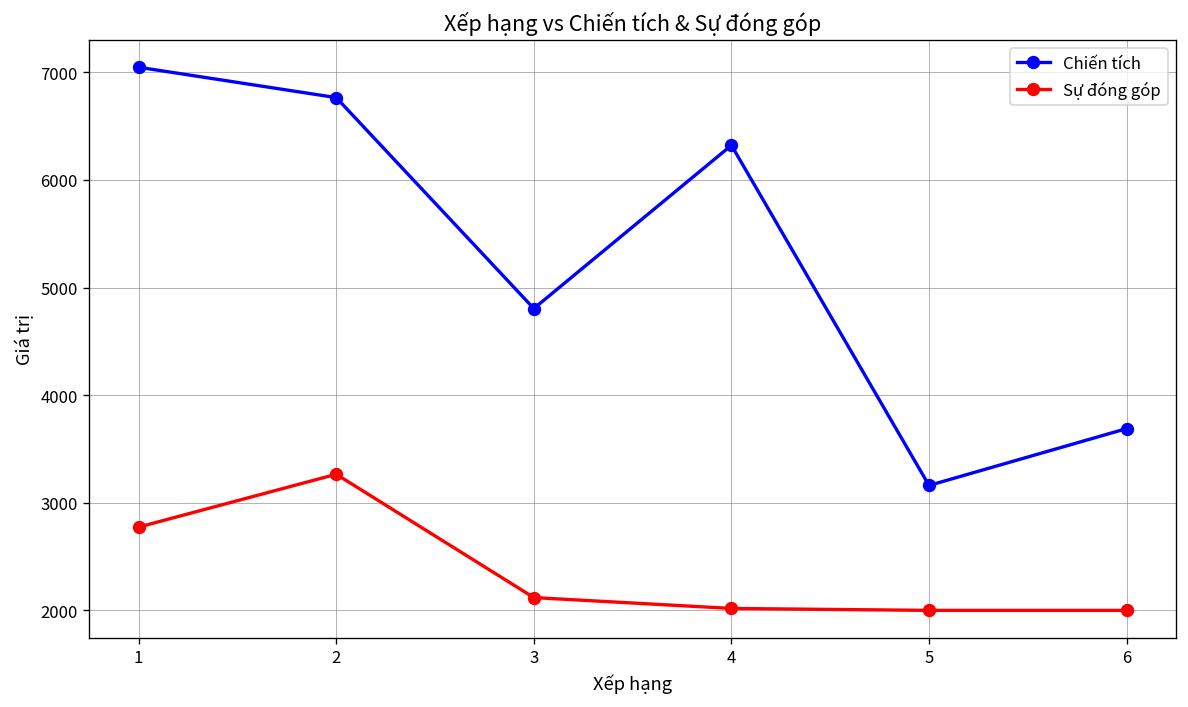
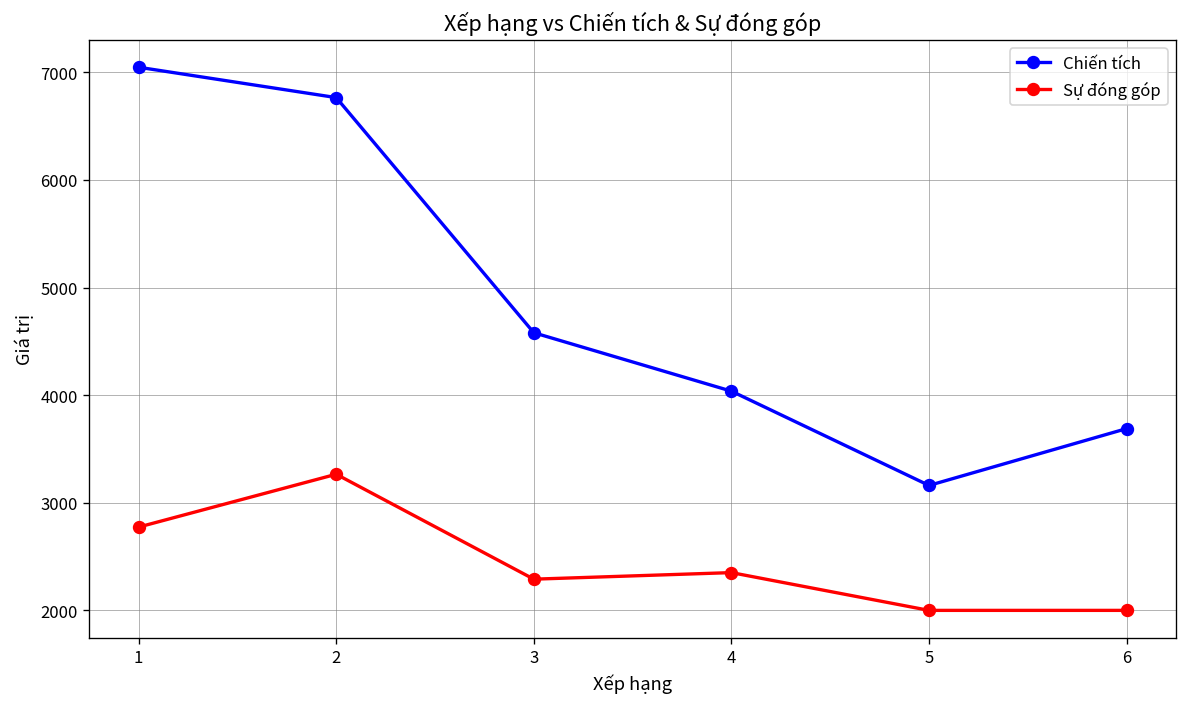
Chiến tích, 3: 4800 -> 4600
Sự đóng góp, 3: 2100 -> 2300
Chiến tích, 4: 6300 -> 4000
Sự đóng góp, 4: 2000 -> 2400
